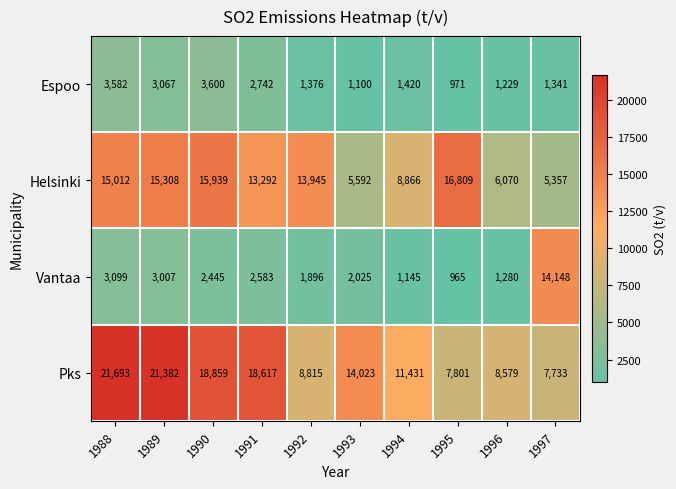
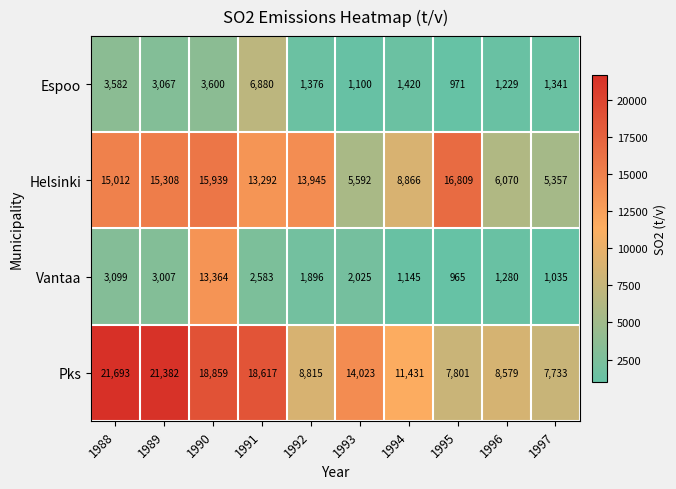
Espoo, 1991: 2,742 -> 6,880
Vantaa, 1990: 2,445 -> 13,364
Vantaa, 1997: 14,148 -> 1,035
